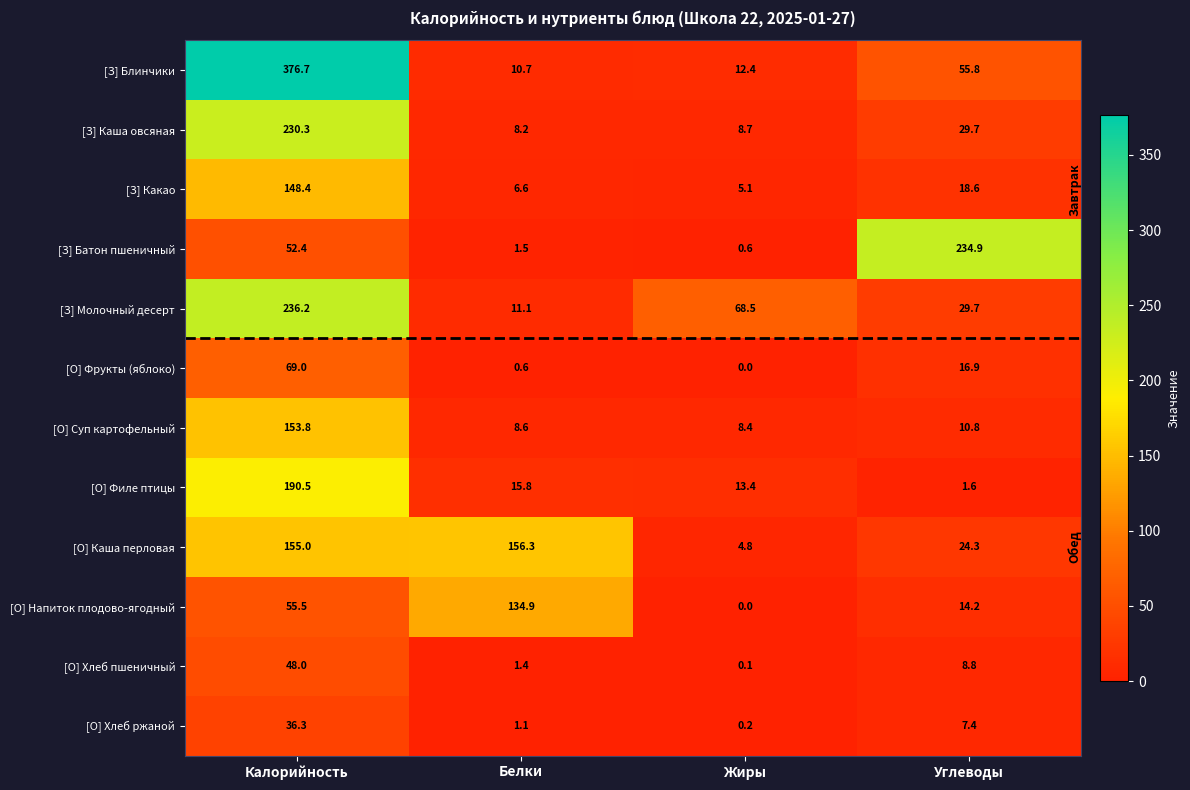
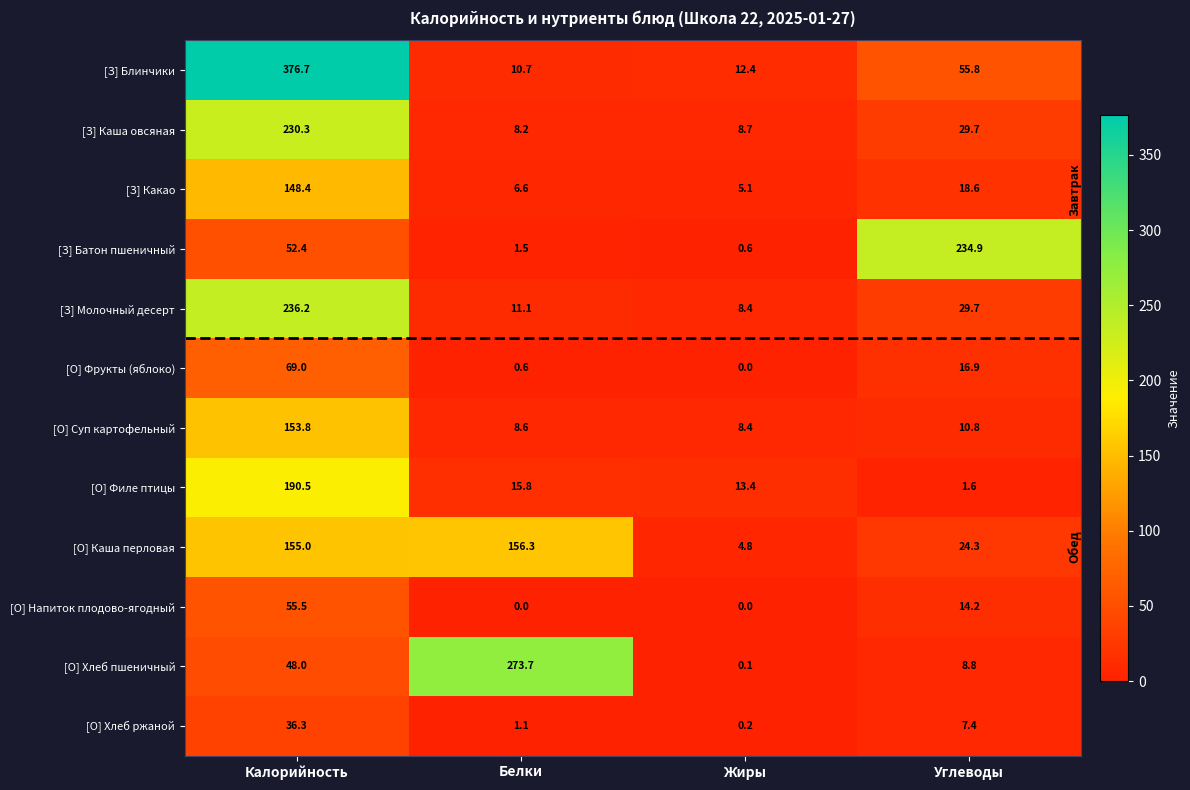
[З] Молочный десерт, Жиры: 68.5 -> 8.4
[О] Напиток плодово-ягодный, Белки: 134.9 -> 0.0
[О] Хлеб пшеничный, Белки: 1.4 -> 273.7
